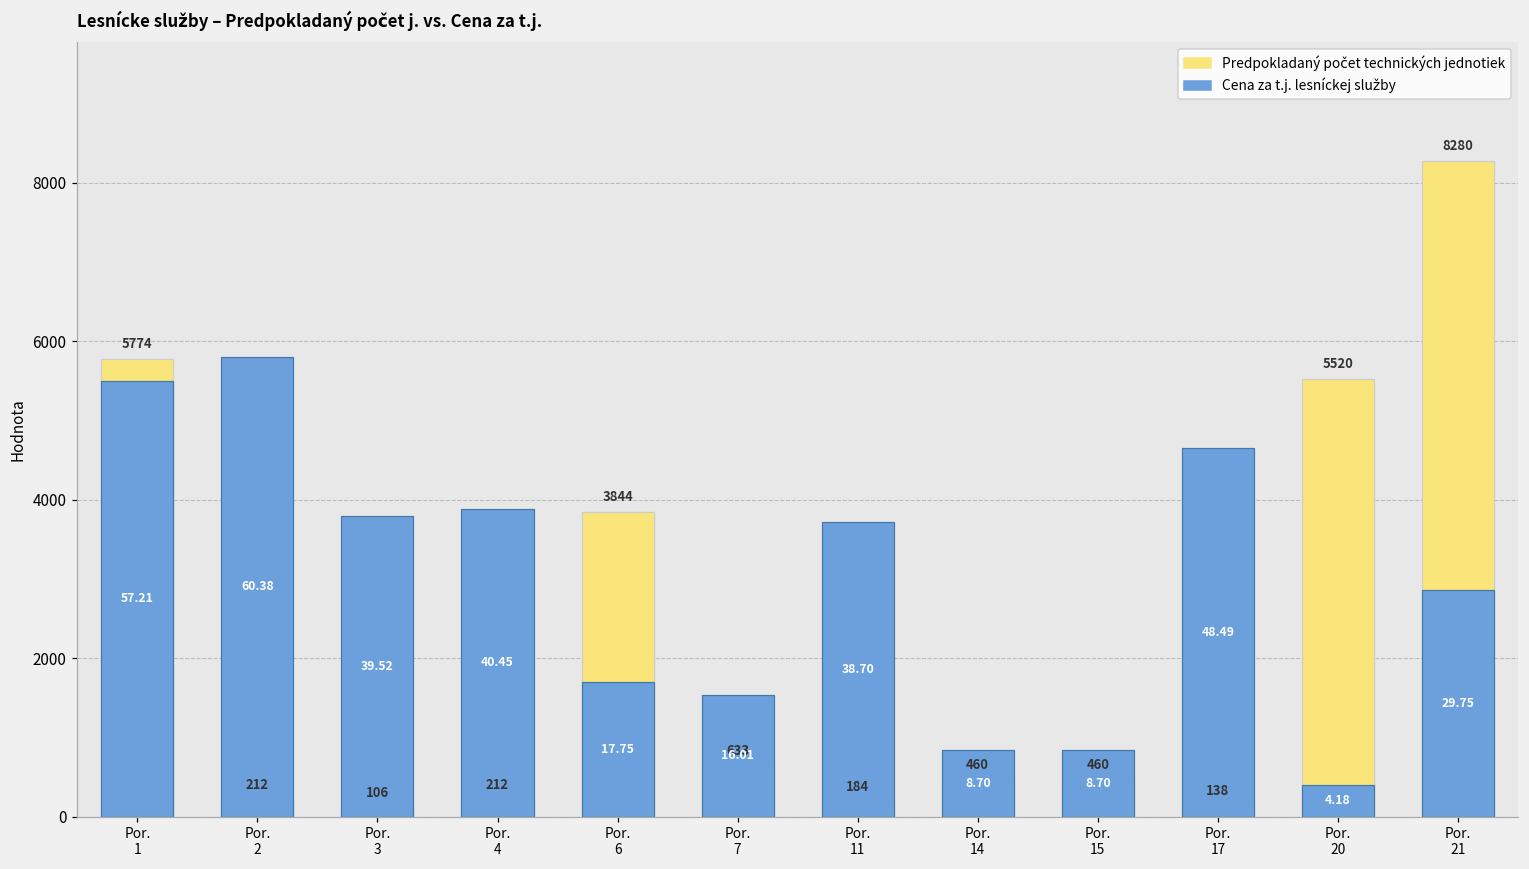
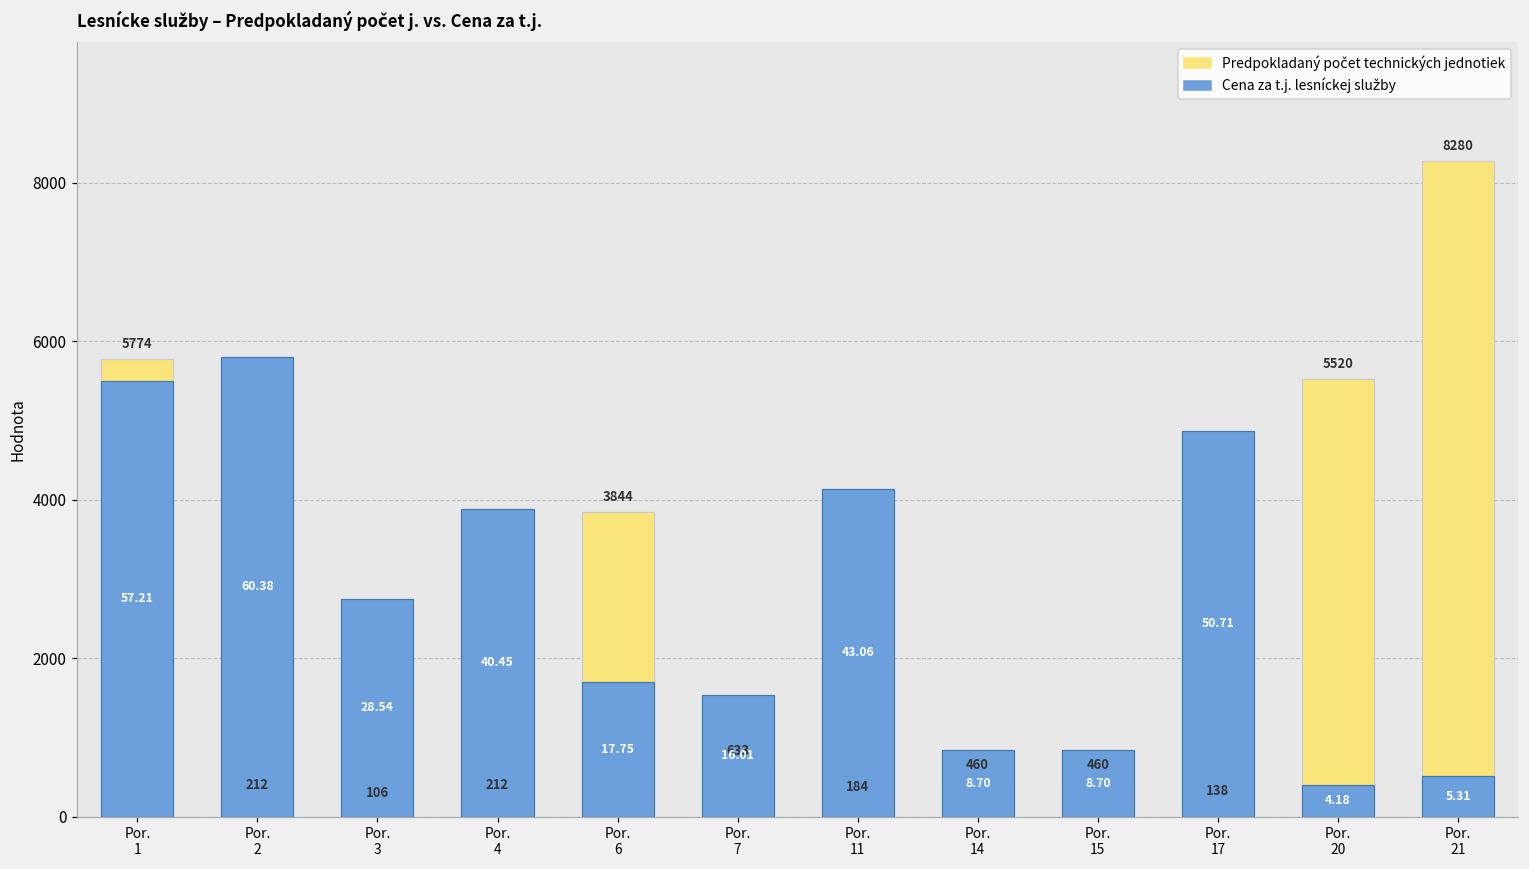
Cena za t.j. lesníckej služby, Por. 3: 39.52 -> 28.54
Cena za t.j. lesníckej služby, Por. 11: 38.70 -> 43.06
Cena za t.j. lesníckej služby, Por. 17: 48.49 -> 50.71
Cena za t.j. lesníckej služby, Por. 21: 29.75 -> 5.31
